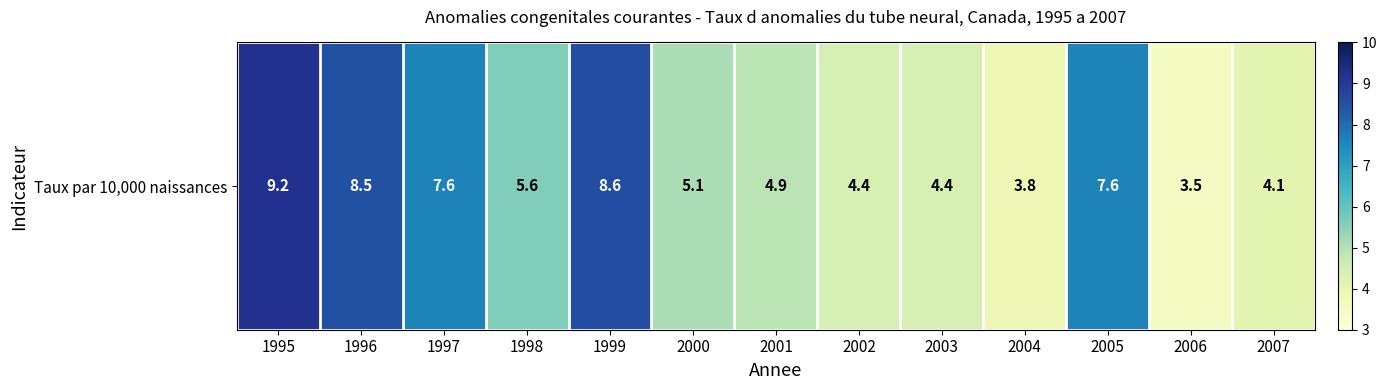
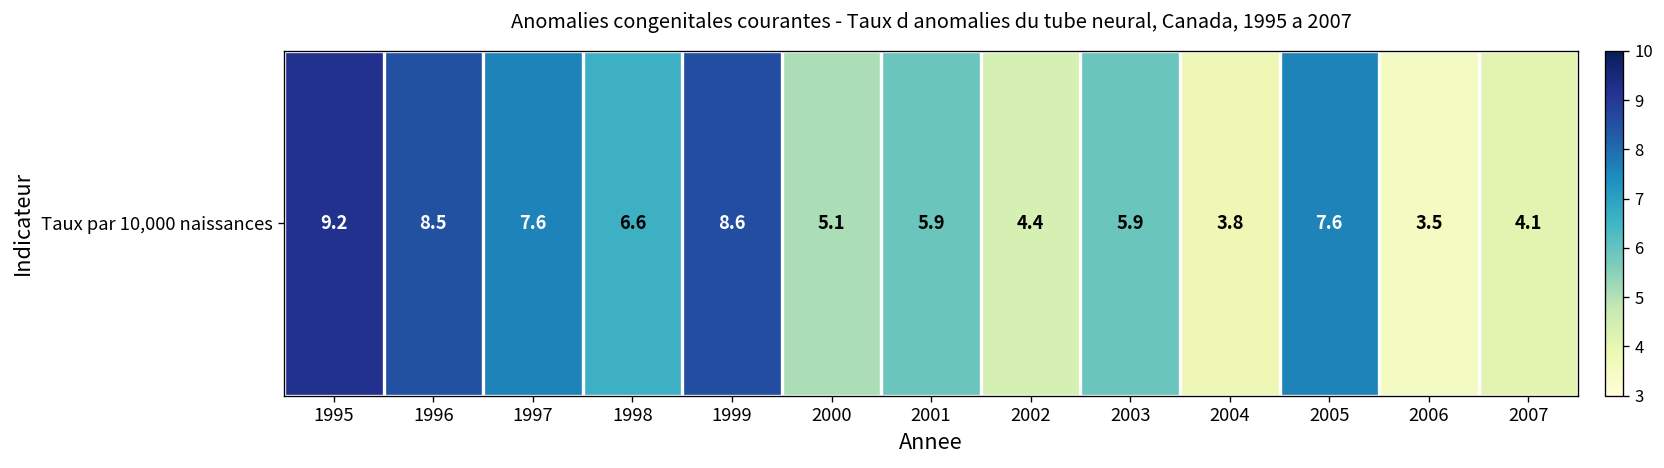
Taux par 10,000 naissances, 1998: 5.6 -> 6.6
Taux par 10,000 naissances, 2001: 4.9 -> 5.9
Taux par 10,000 naissances, 2003: 4.4 -> 5.9
